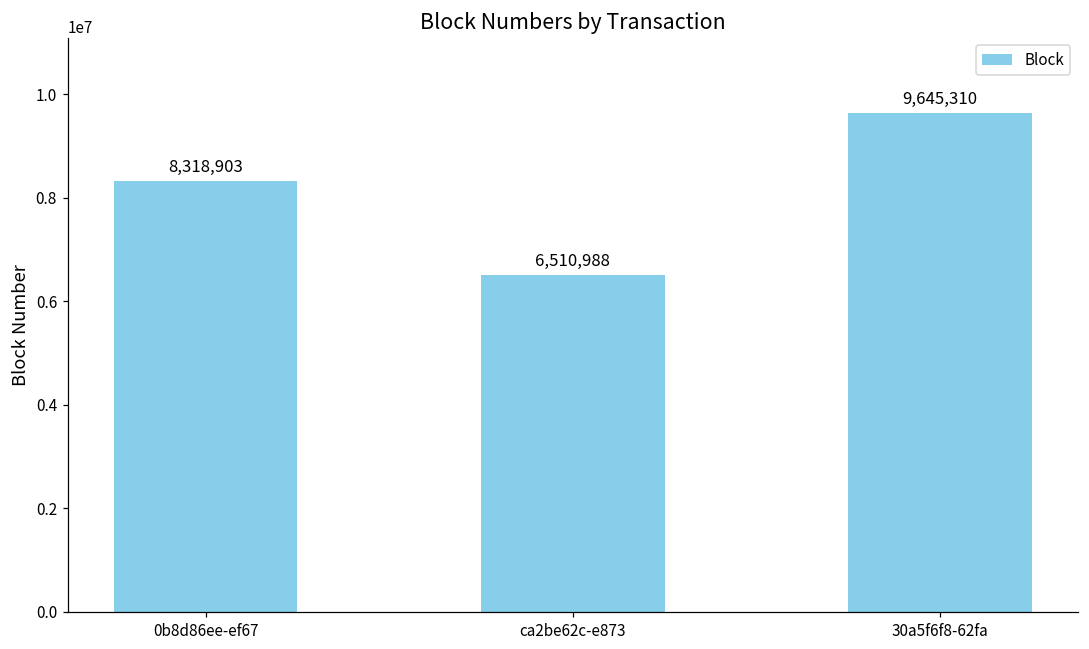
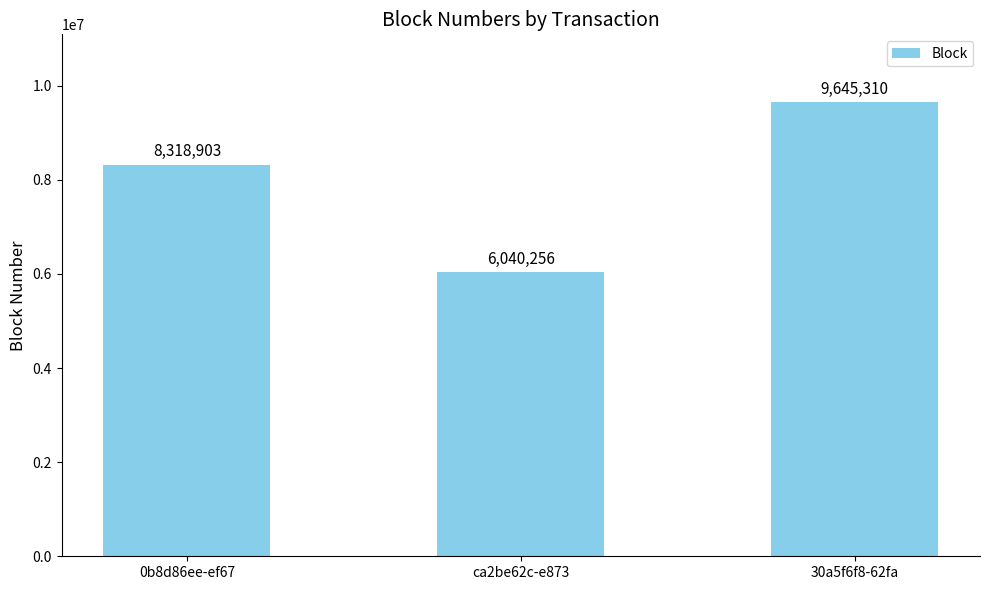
ca2be62c-e873: 6,510,988 -> 6,040,256
